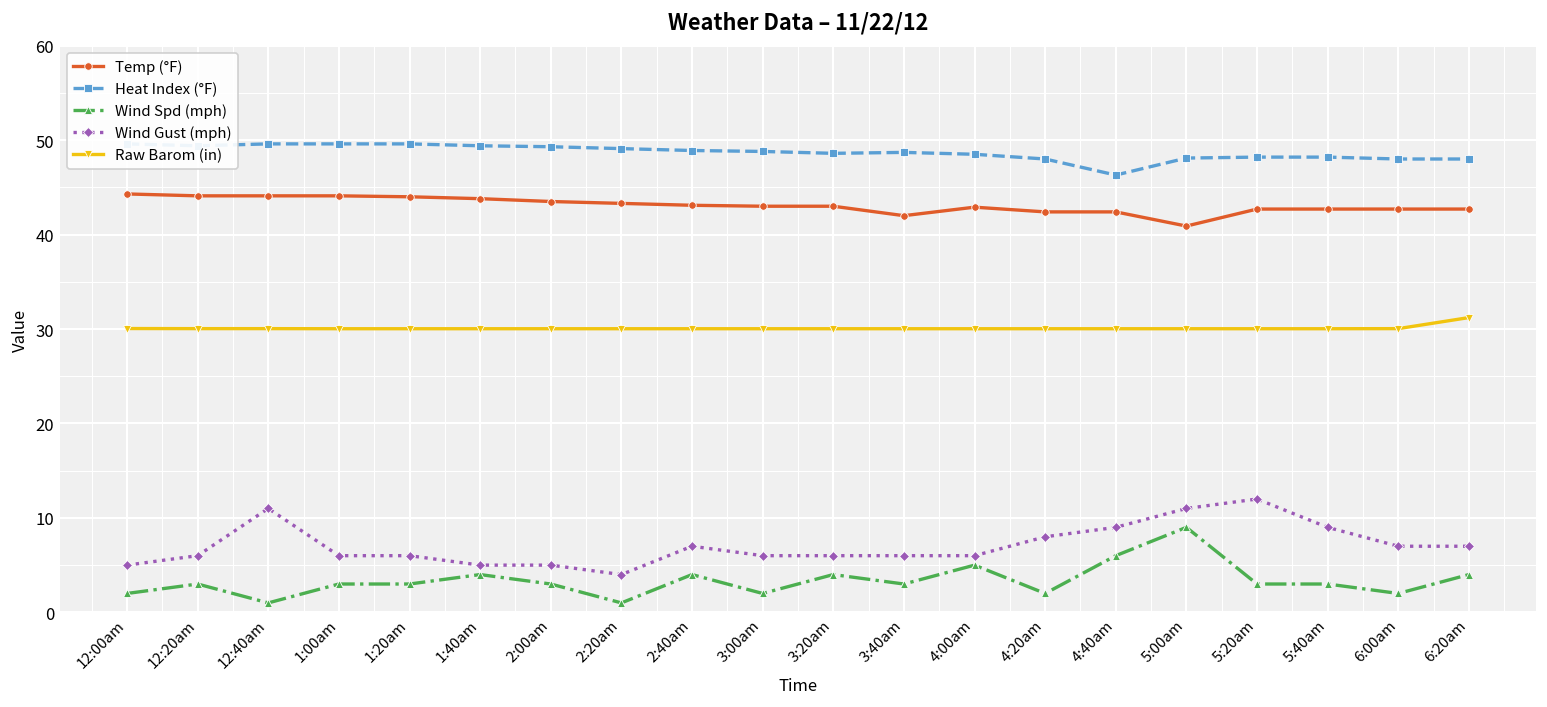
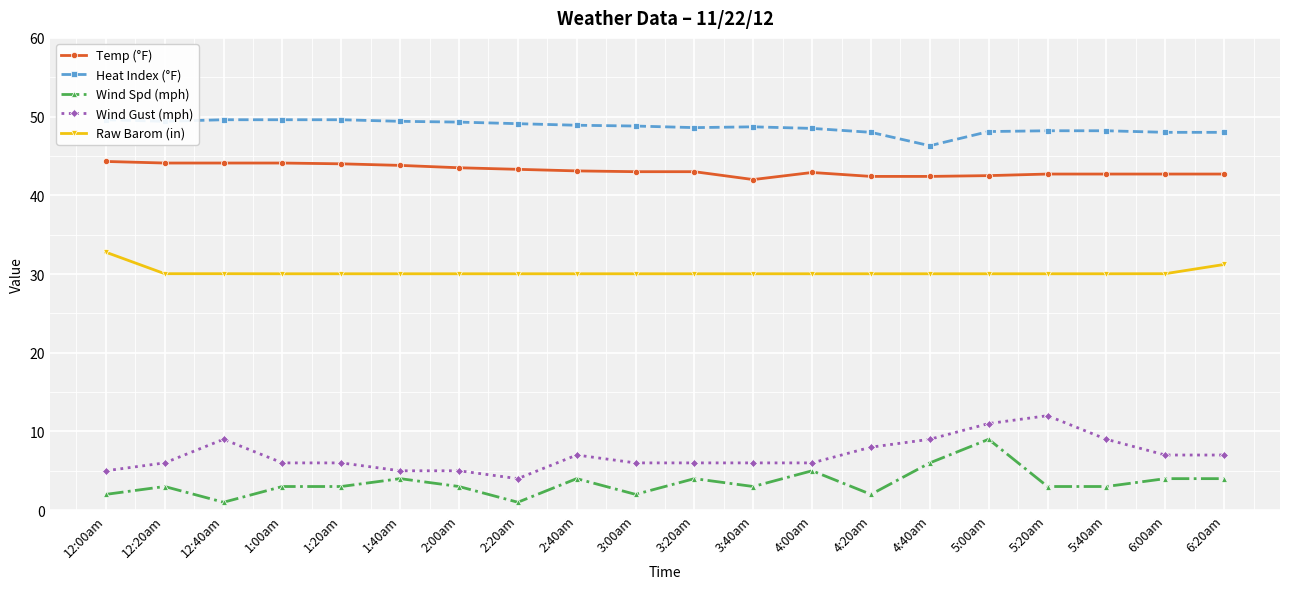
Raw Barom (in), 12:00am: 30 -> 33
Wind Gust (mph), 12:40am: 11 -> 9
Temp (°F), 5:00am: 41 -> 43
Wind Spd (mph), 6:00am: 2 -> 4
